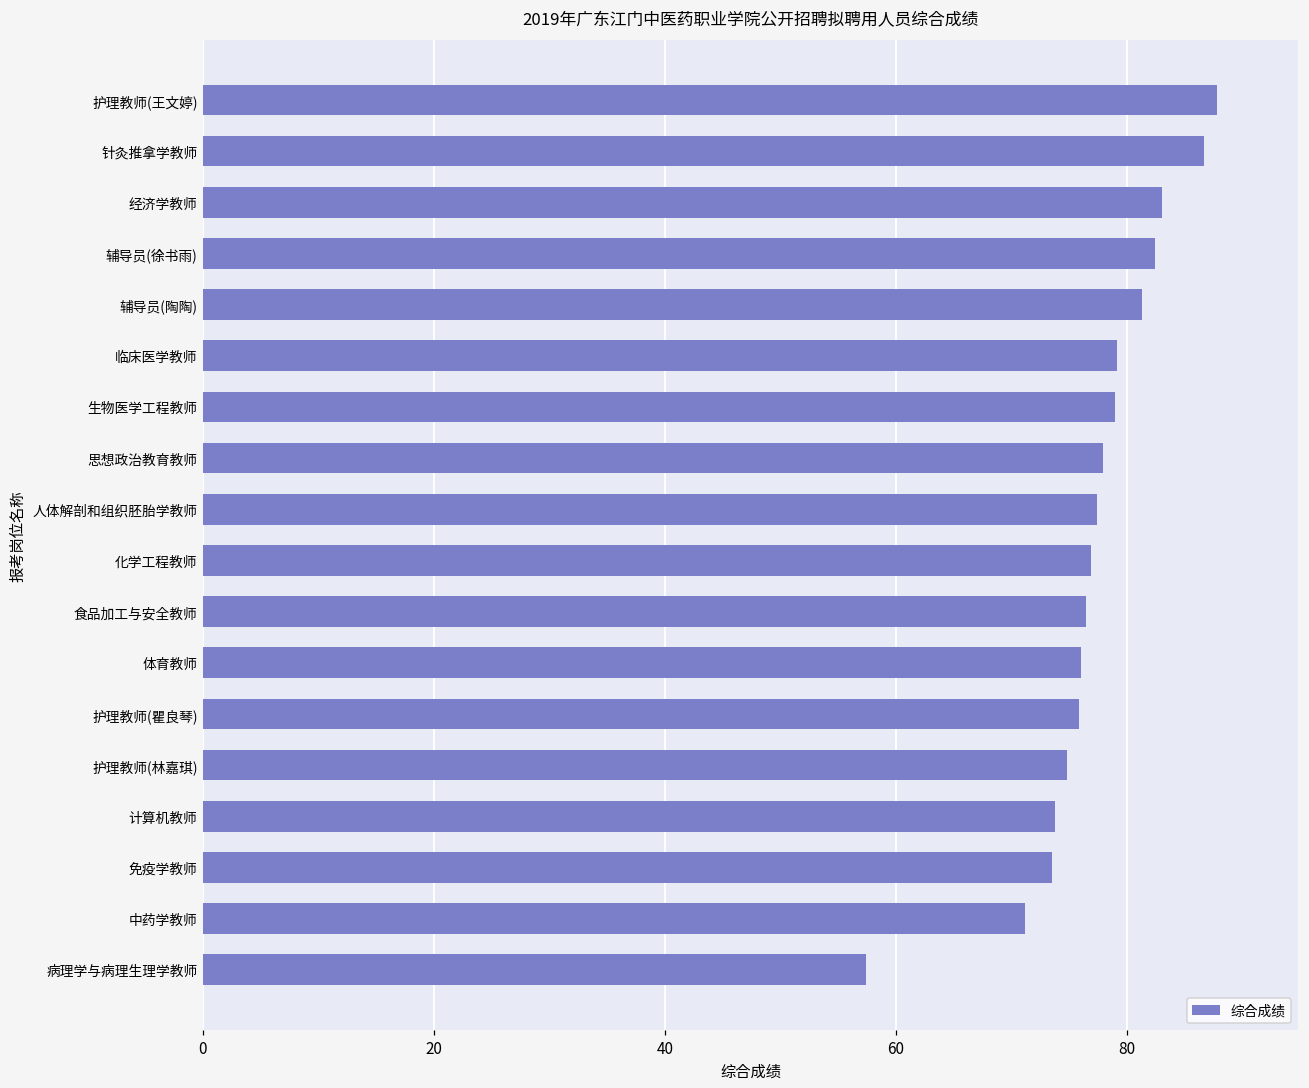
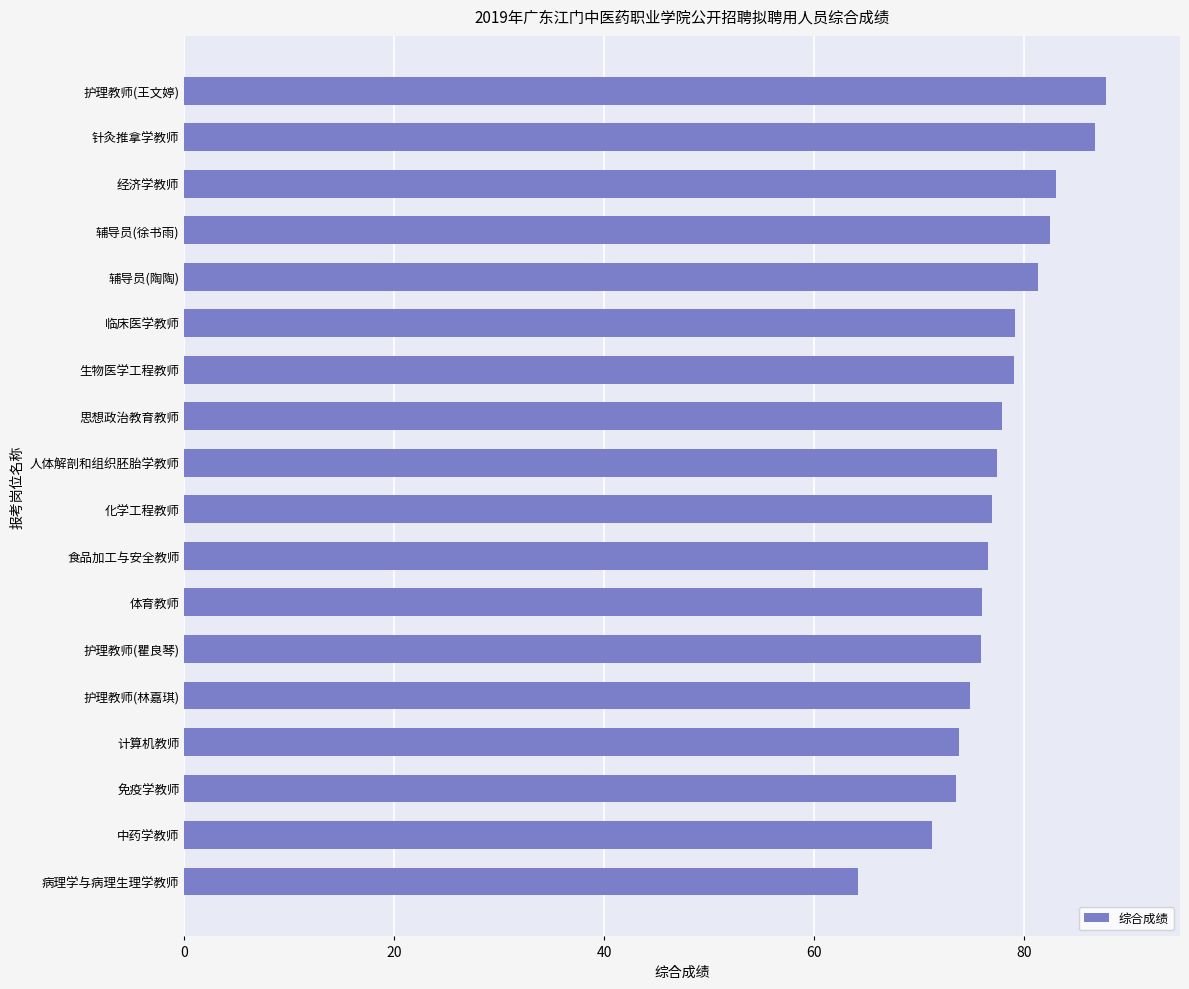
病理学与病理生理学教师: 57.4 -> 64.2
